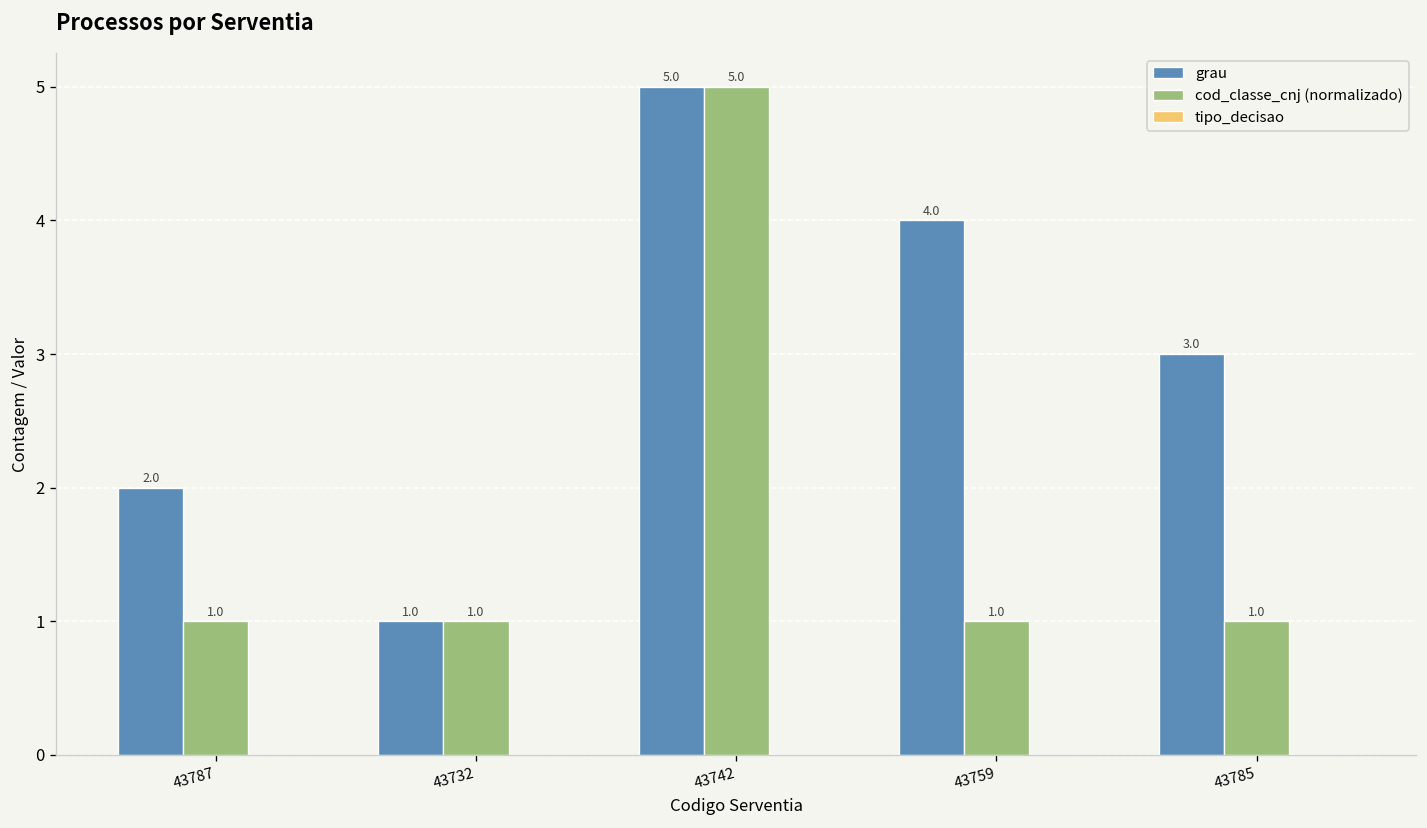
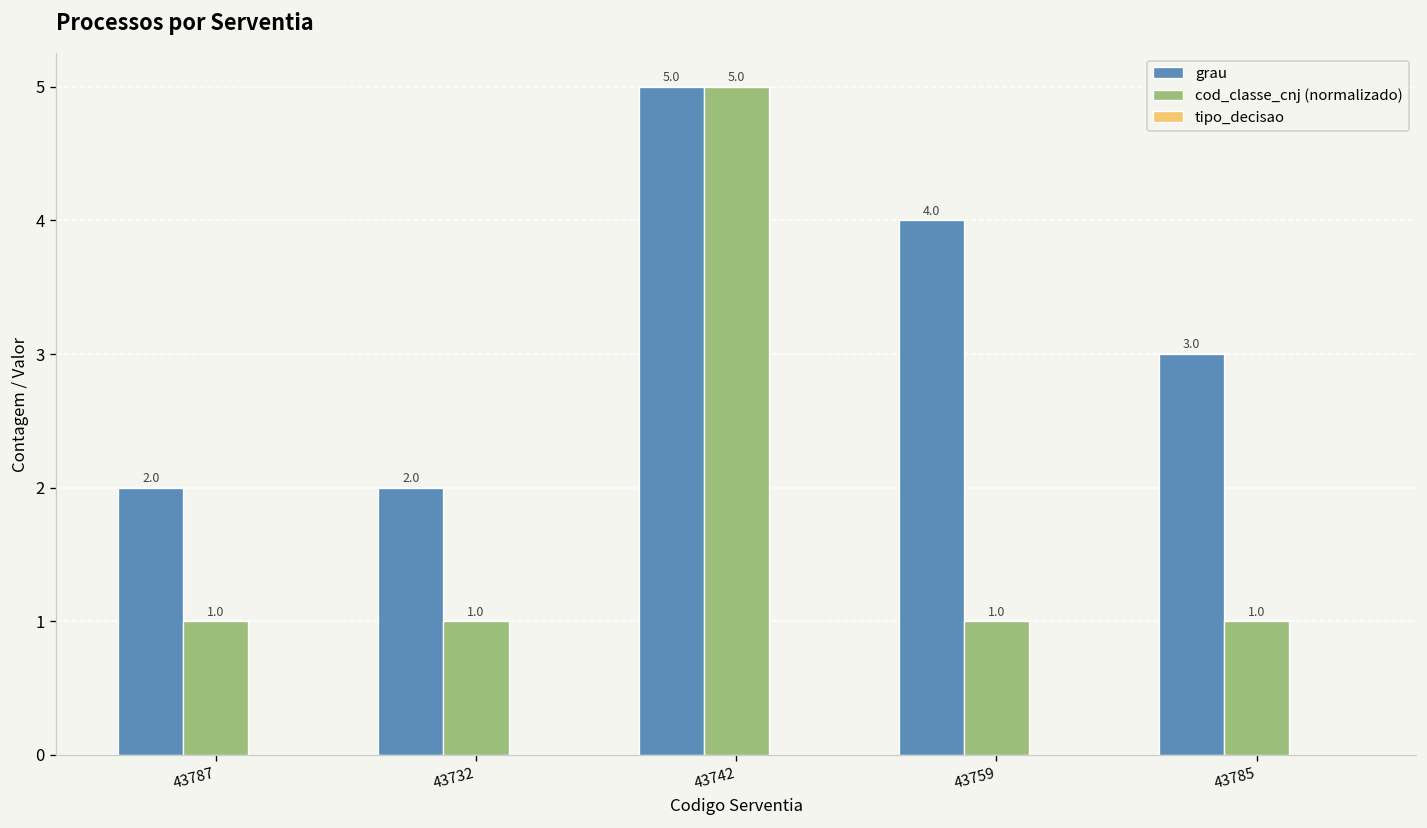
grau, 43732: 1.0 -> 2.0
